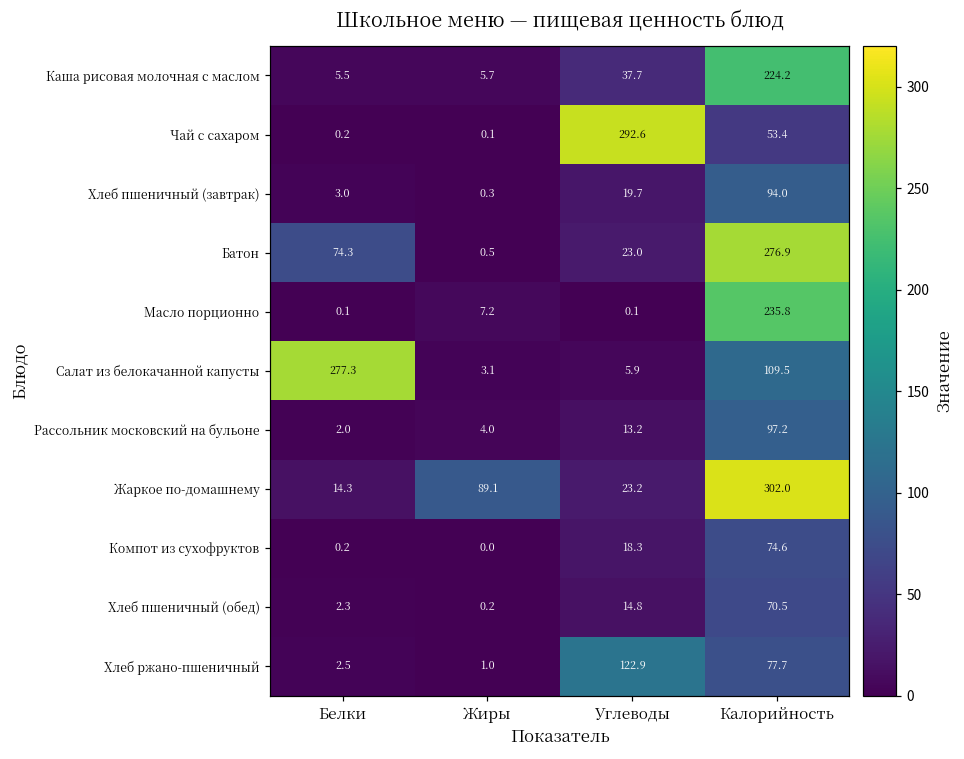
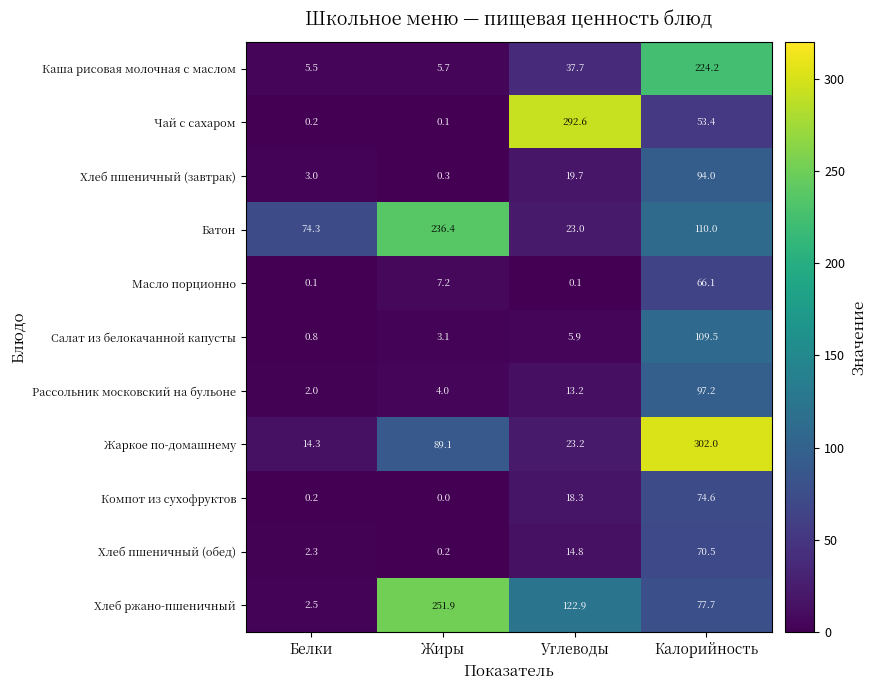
Батон, Жиры: 0.5 -> 236.4
Батон, Калорийность: 276.9 -> 110.0
Масло порционно, Калорийность: 235.8 -> 66.1
Салат из белокачанной капусты, Белки: 277.3 -> 0.8
Хлеб ржано-пшеничный, Жиры: 1.0 -> 251.9
